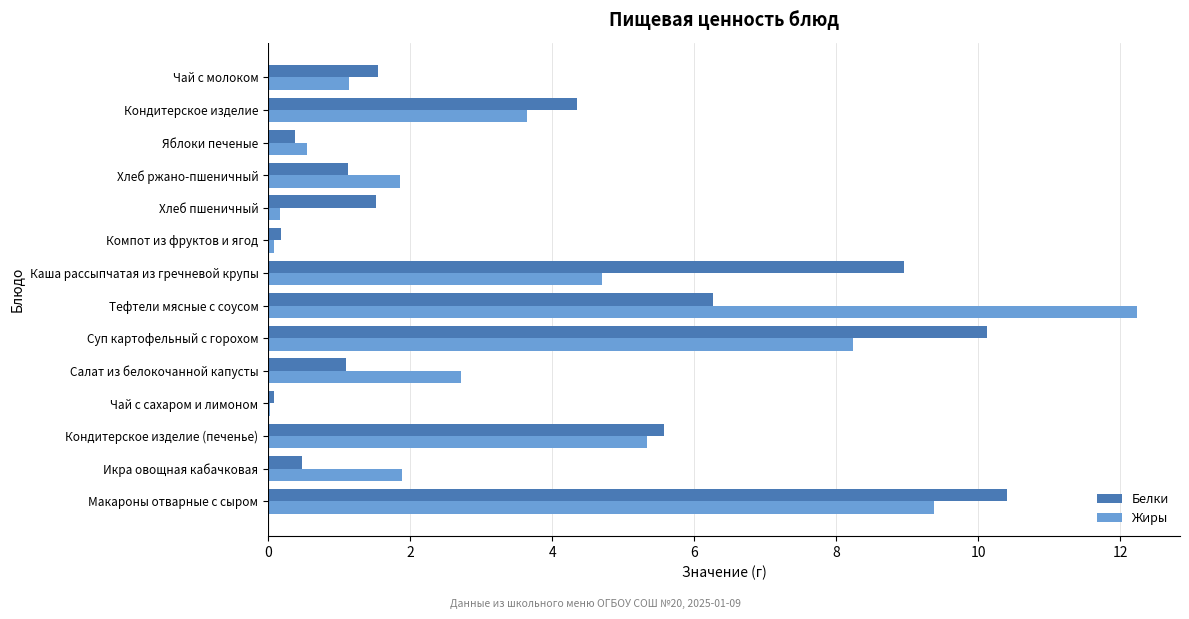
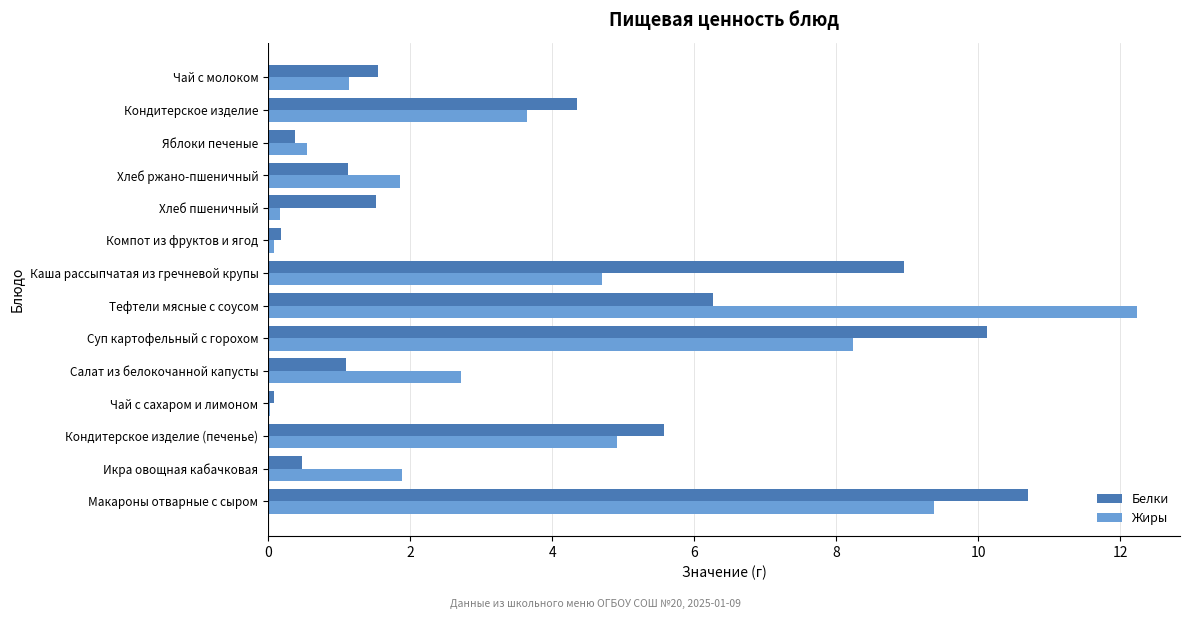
Жиры, Кондитерское изделие (печенье): 5.3 -> 4.9
Белки, Макароны отварные с сыром: 10.4 -> 10.7
